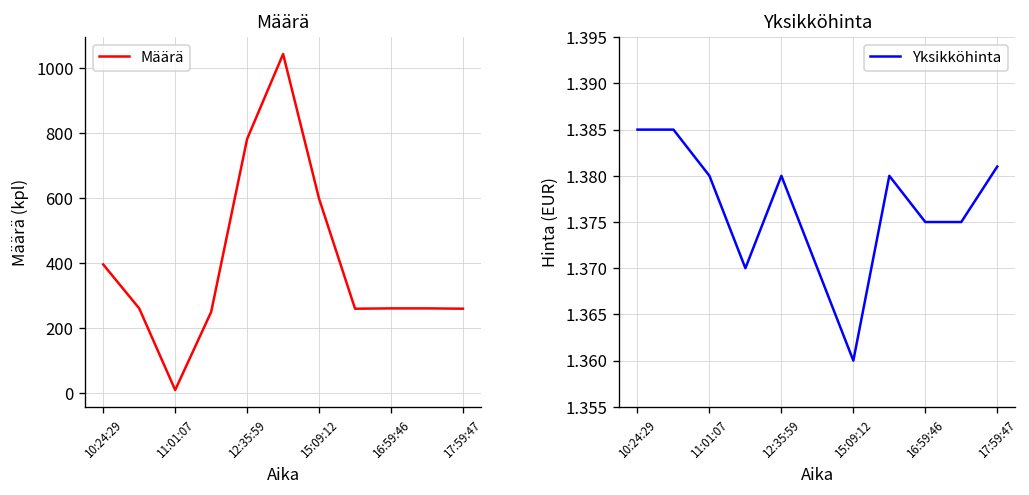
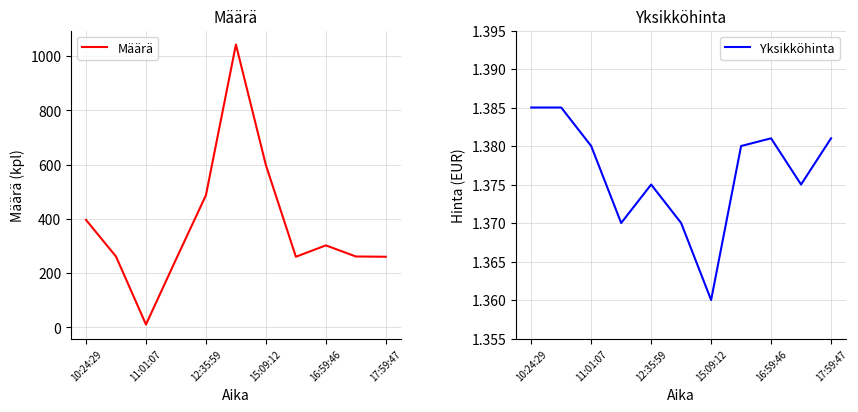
Määrä, 12:35:59: 780 -> 490
Määrä, 16:59:46: 260 -> 300
Yksikköhinta, 12:35:59: 1.380 -> 1.375
Yksikköhinta, 16:59:46: 1.375 -> 1.381
